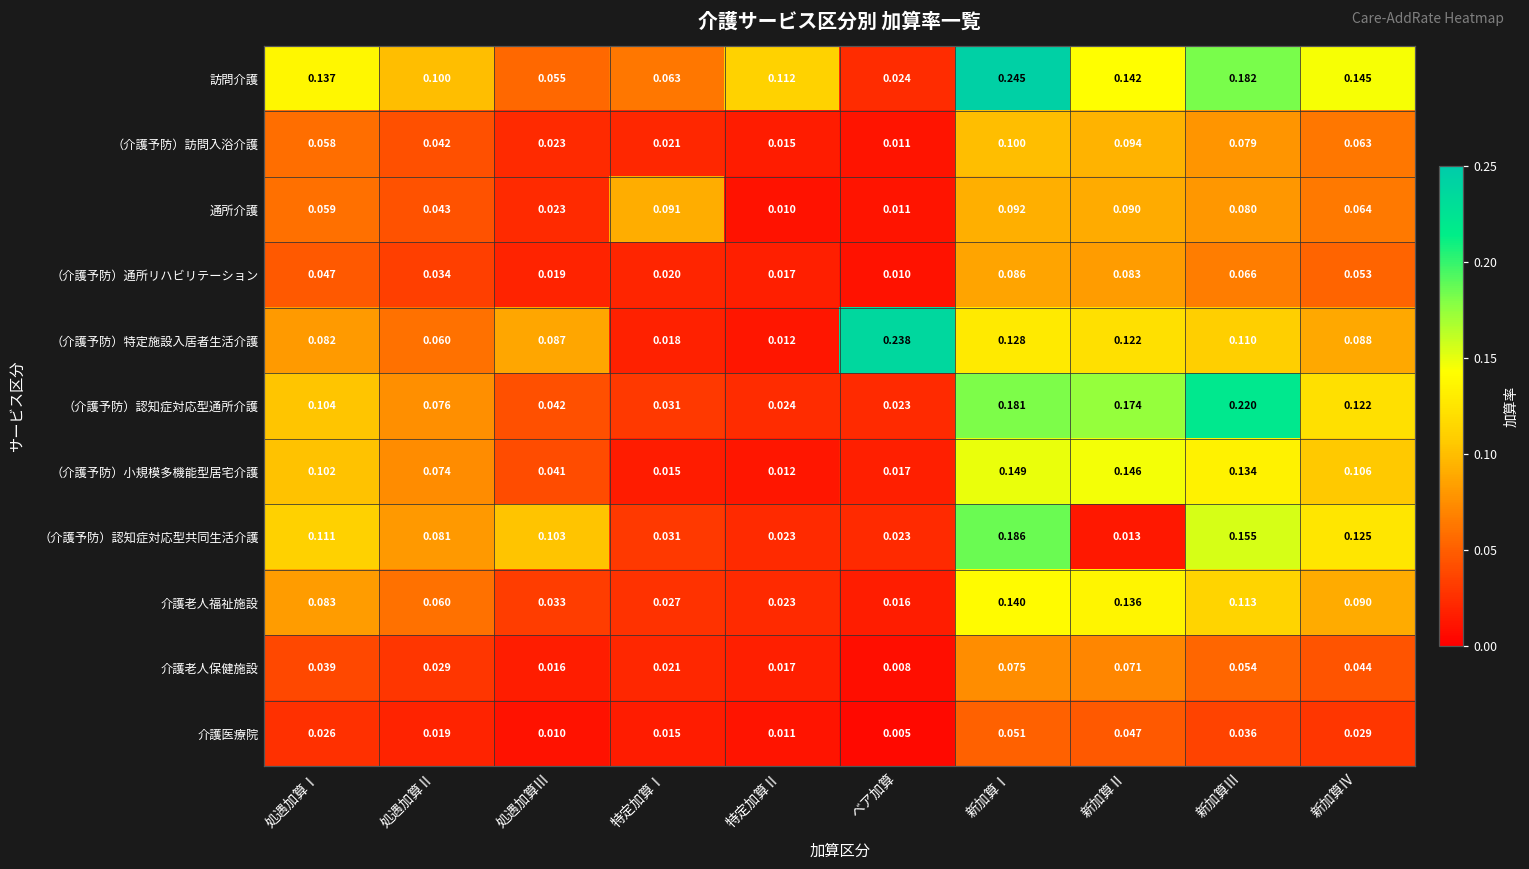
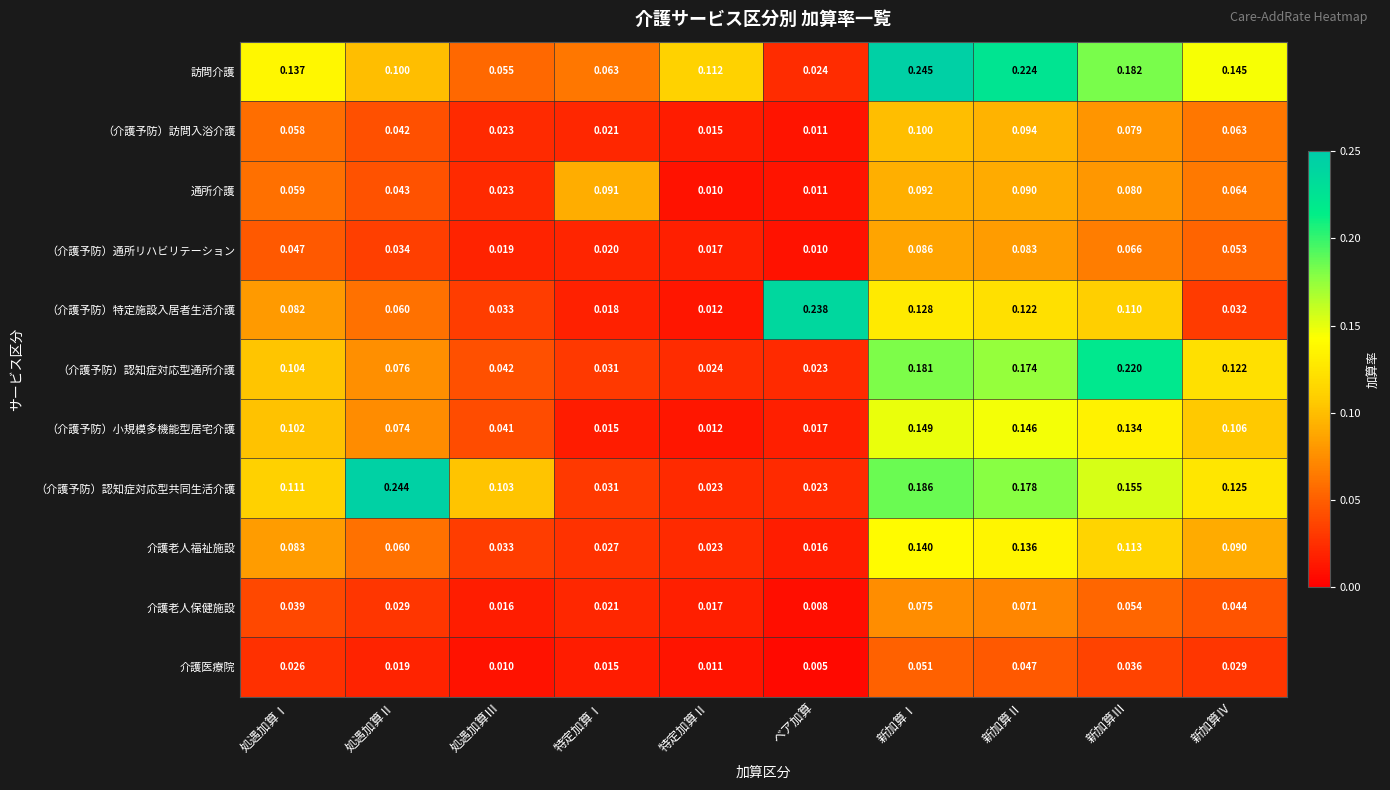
訪問介護, 新加算Ⅱ: 0.142 -> 0.224
（介護予防）特定施設入居者生活介護, 処遇加算Ⅲ: 0.087 -> 0.033
（介護予防）特定施設入居者生活介護, 新加算Ⅳ: 0.088 -> 0.032
（介護予防）認知症対応型共同生活介護, 処遇加算Ⅱ: 0.081 -> 0.244
（介護予防）認知症対応型共同生活介護, 新加算Ⅱ: 0.013 -> 0.178
